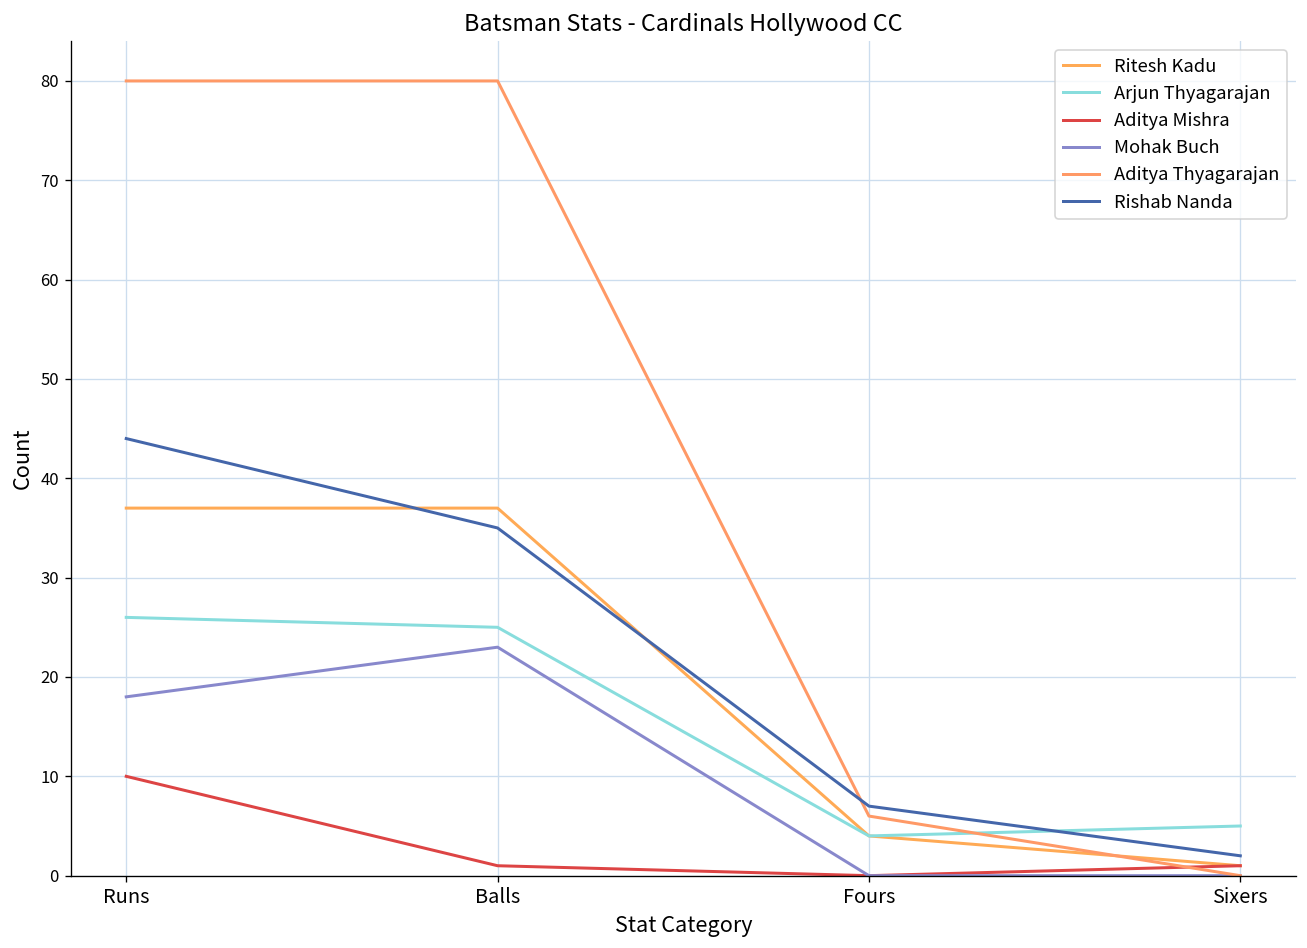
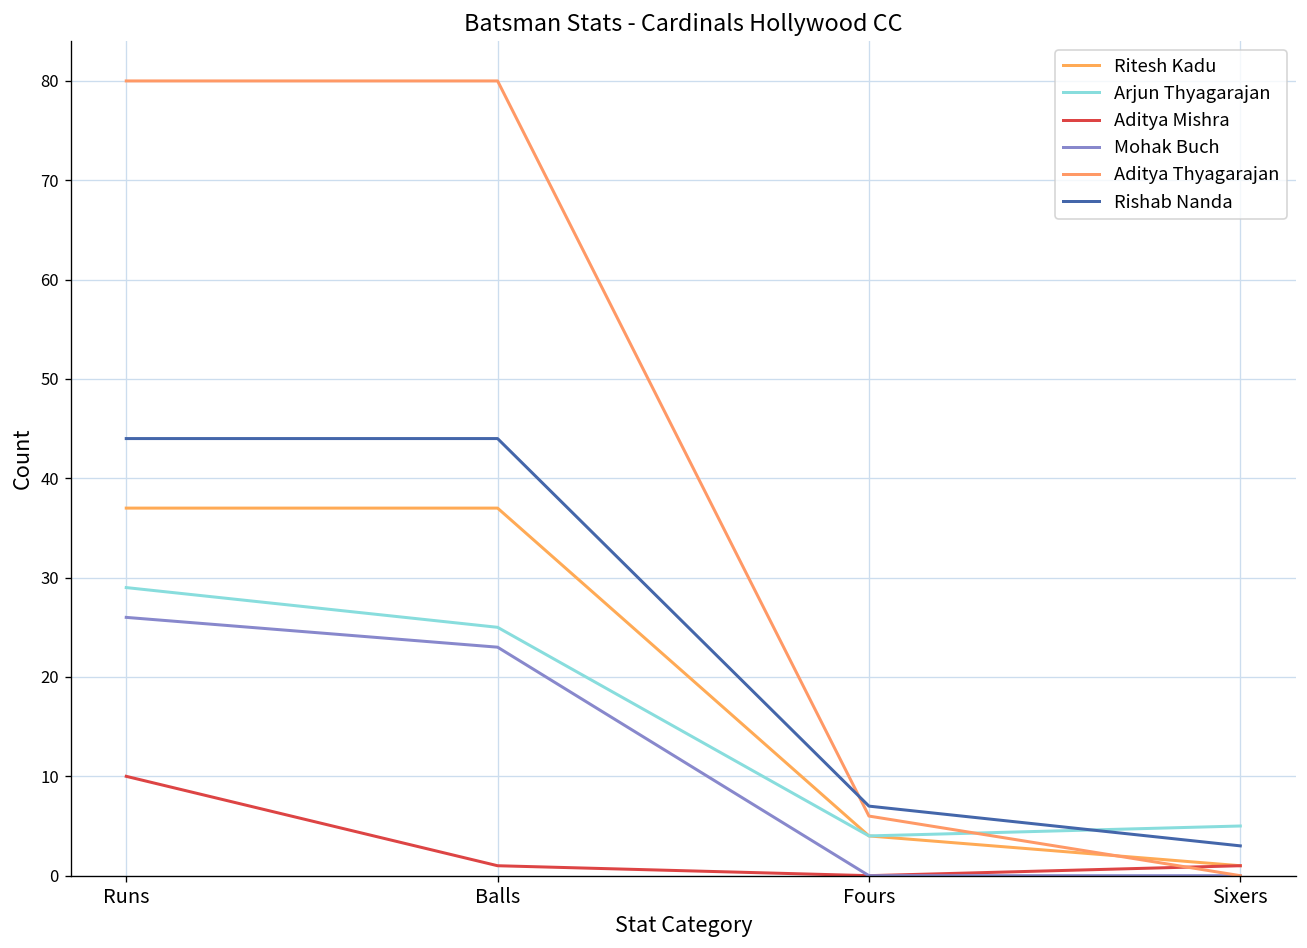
Arjun Thyagarajan, Runs: 26 -> 29
Mohak Buch, Runs: 18 -> 26
Rishab Nanda, Balls: 35 -> 44
Rishab Nanda, Sixers: 2 -> 3
